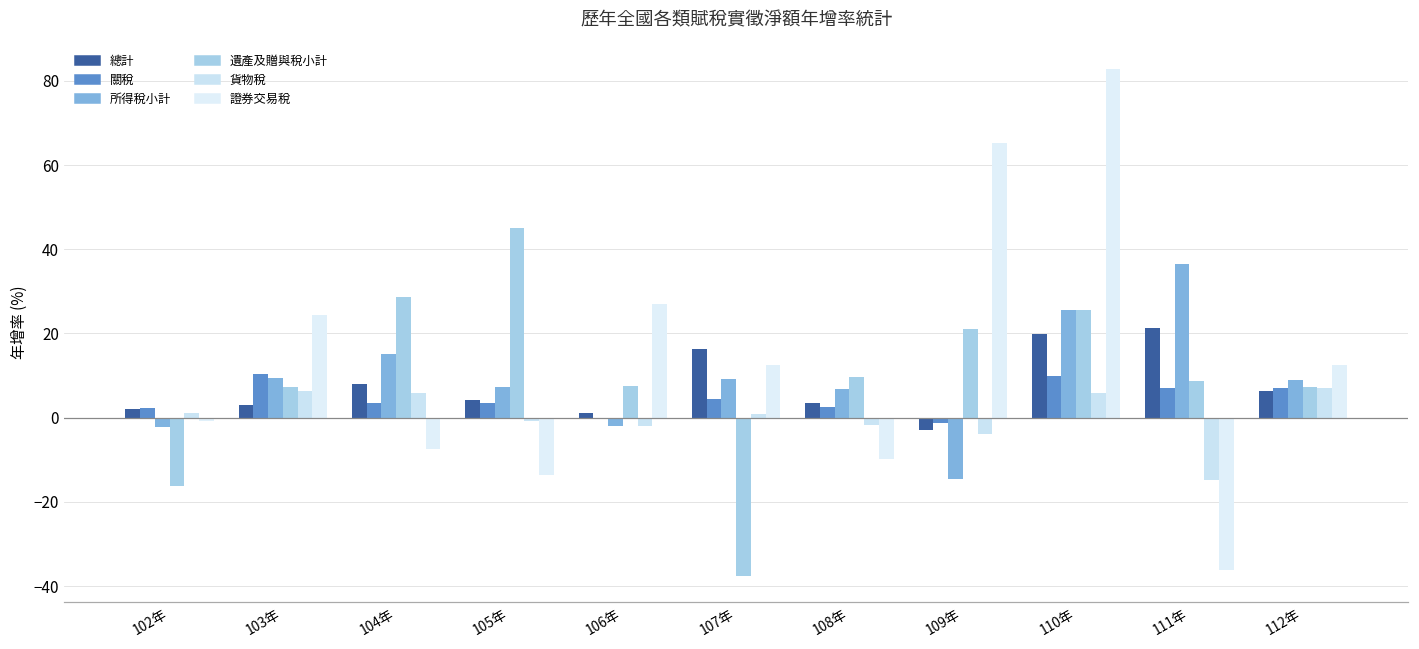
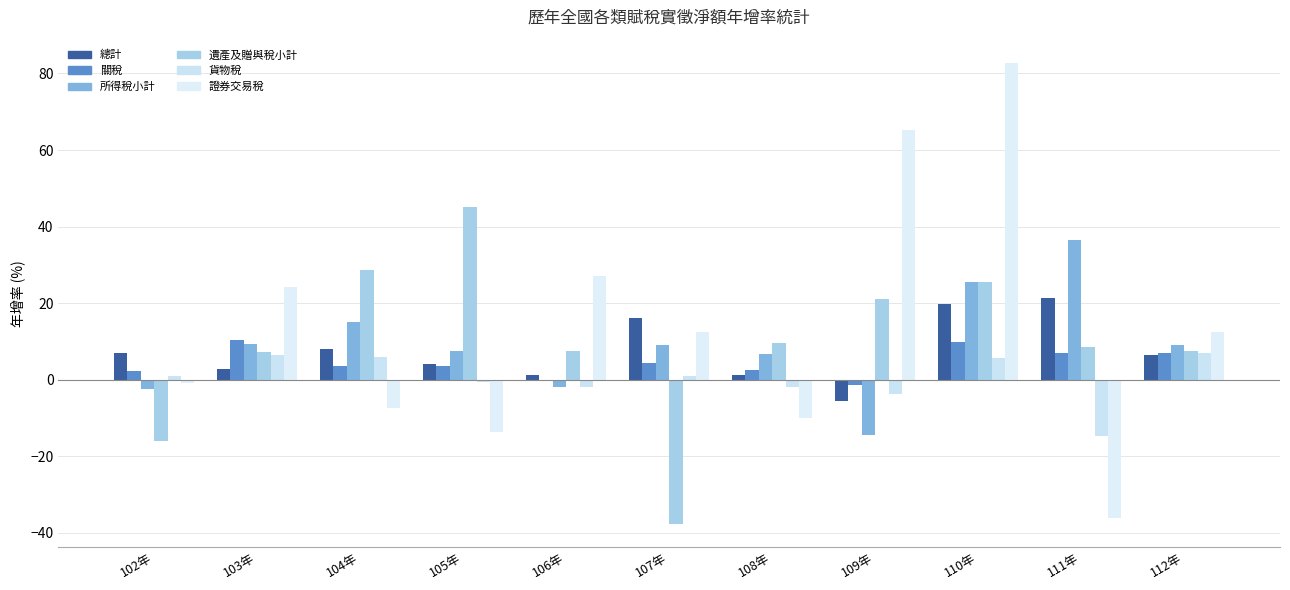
總計, 102年: 2 -> 7
總計, 108年: 4 -> 1
總計, 109年: -3 -> -6
